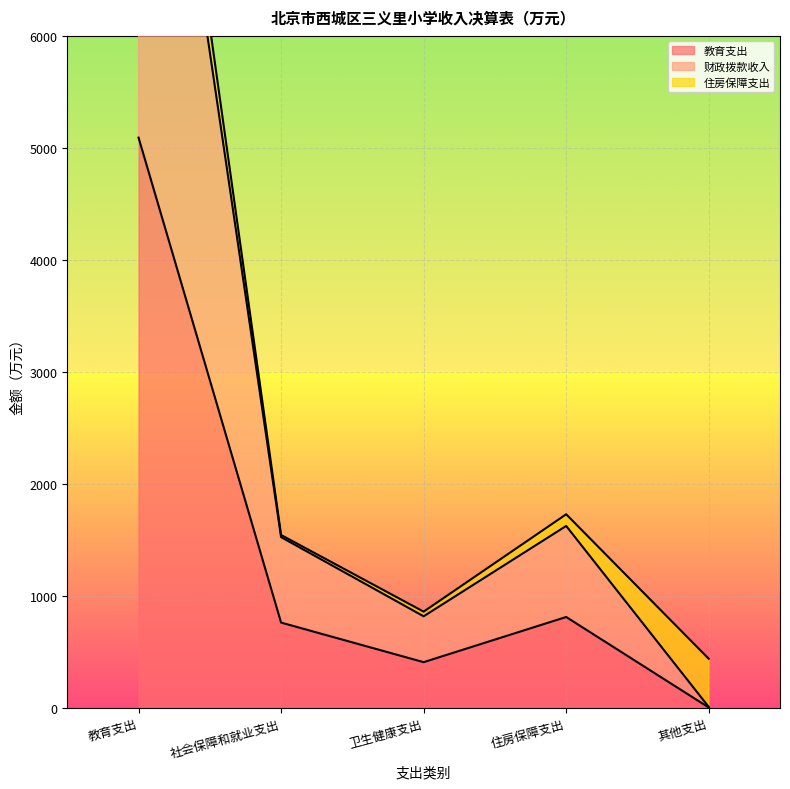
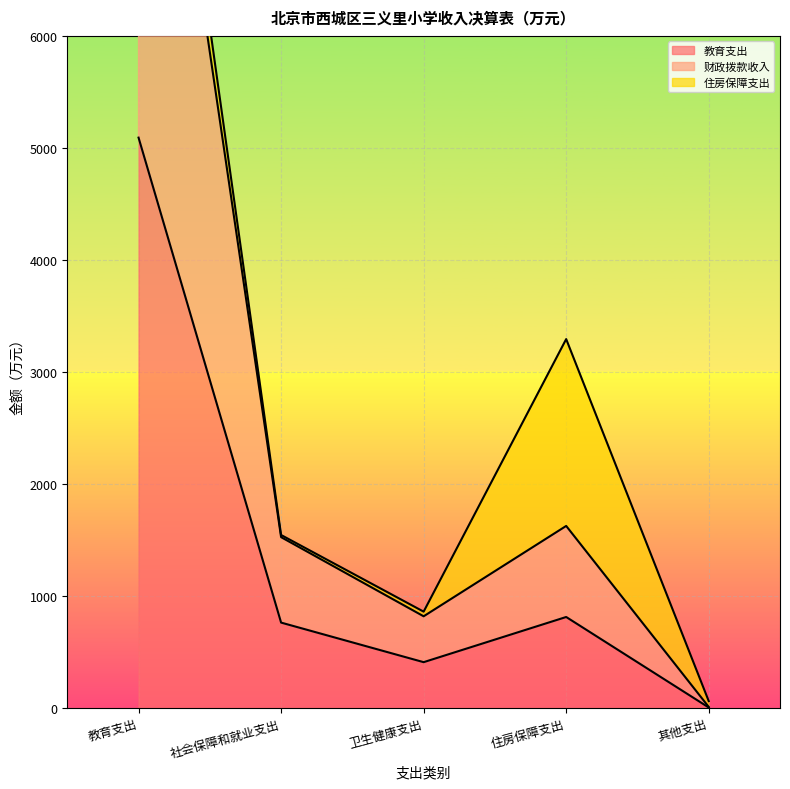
住房保障支出, 住房保障支出: 100 -> 1670
住房保障支出, 其他支出: 430 -> 50
